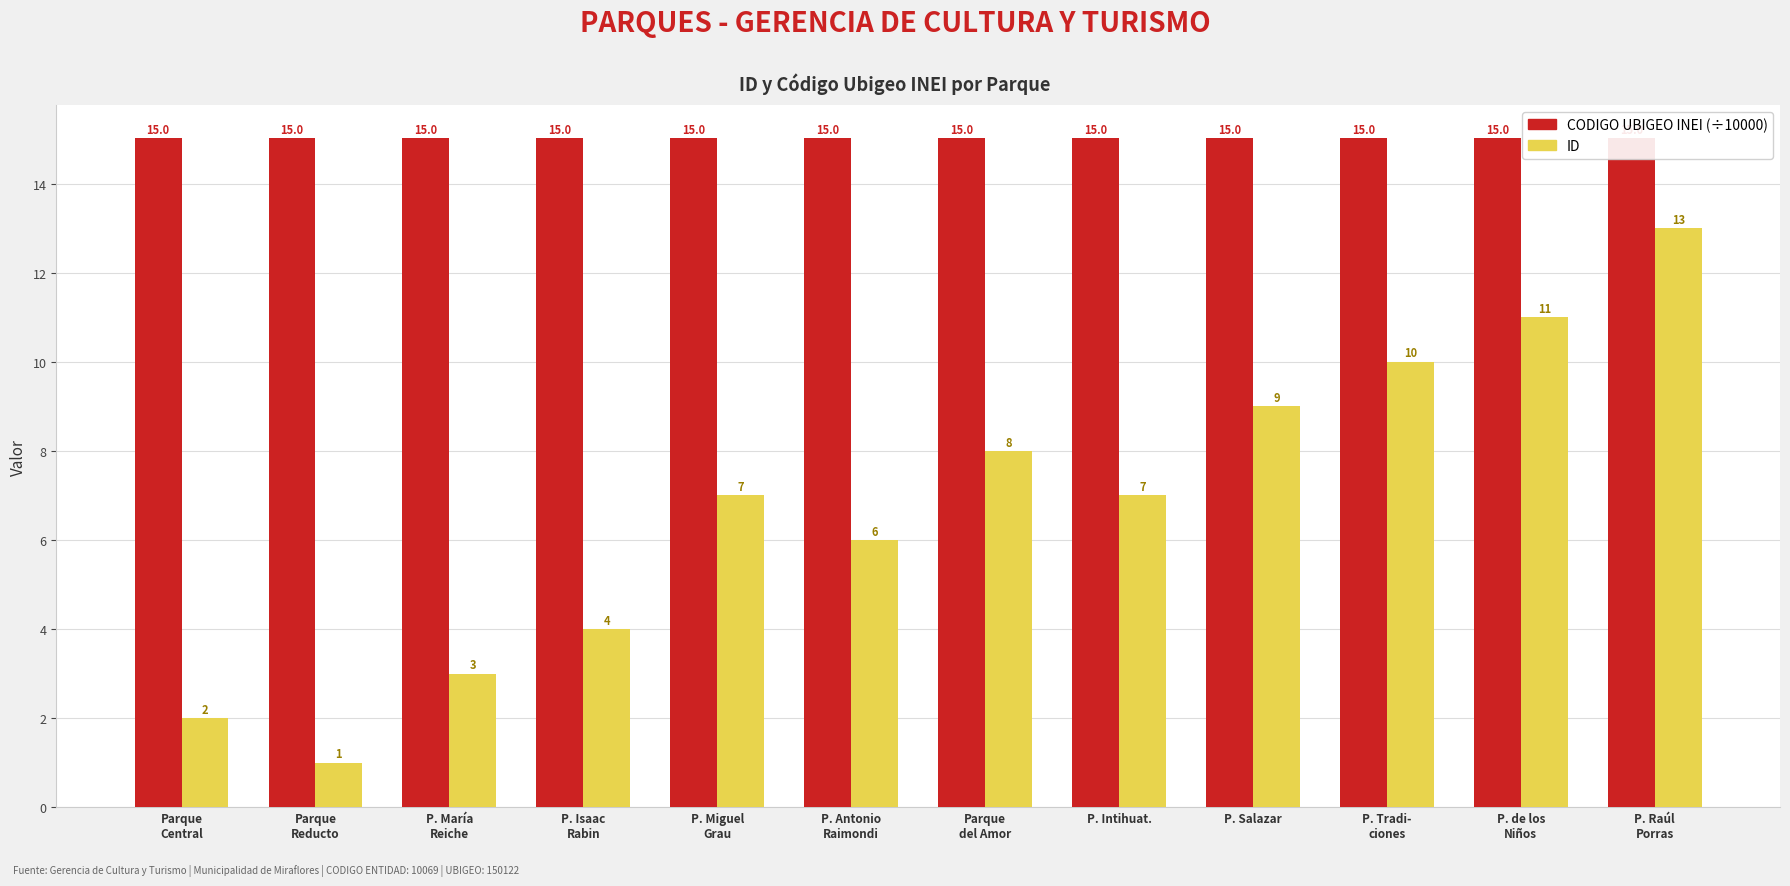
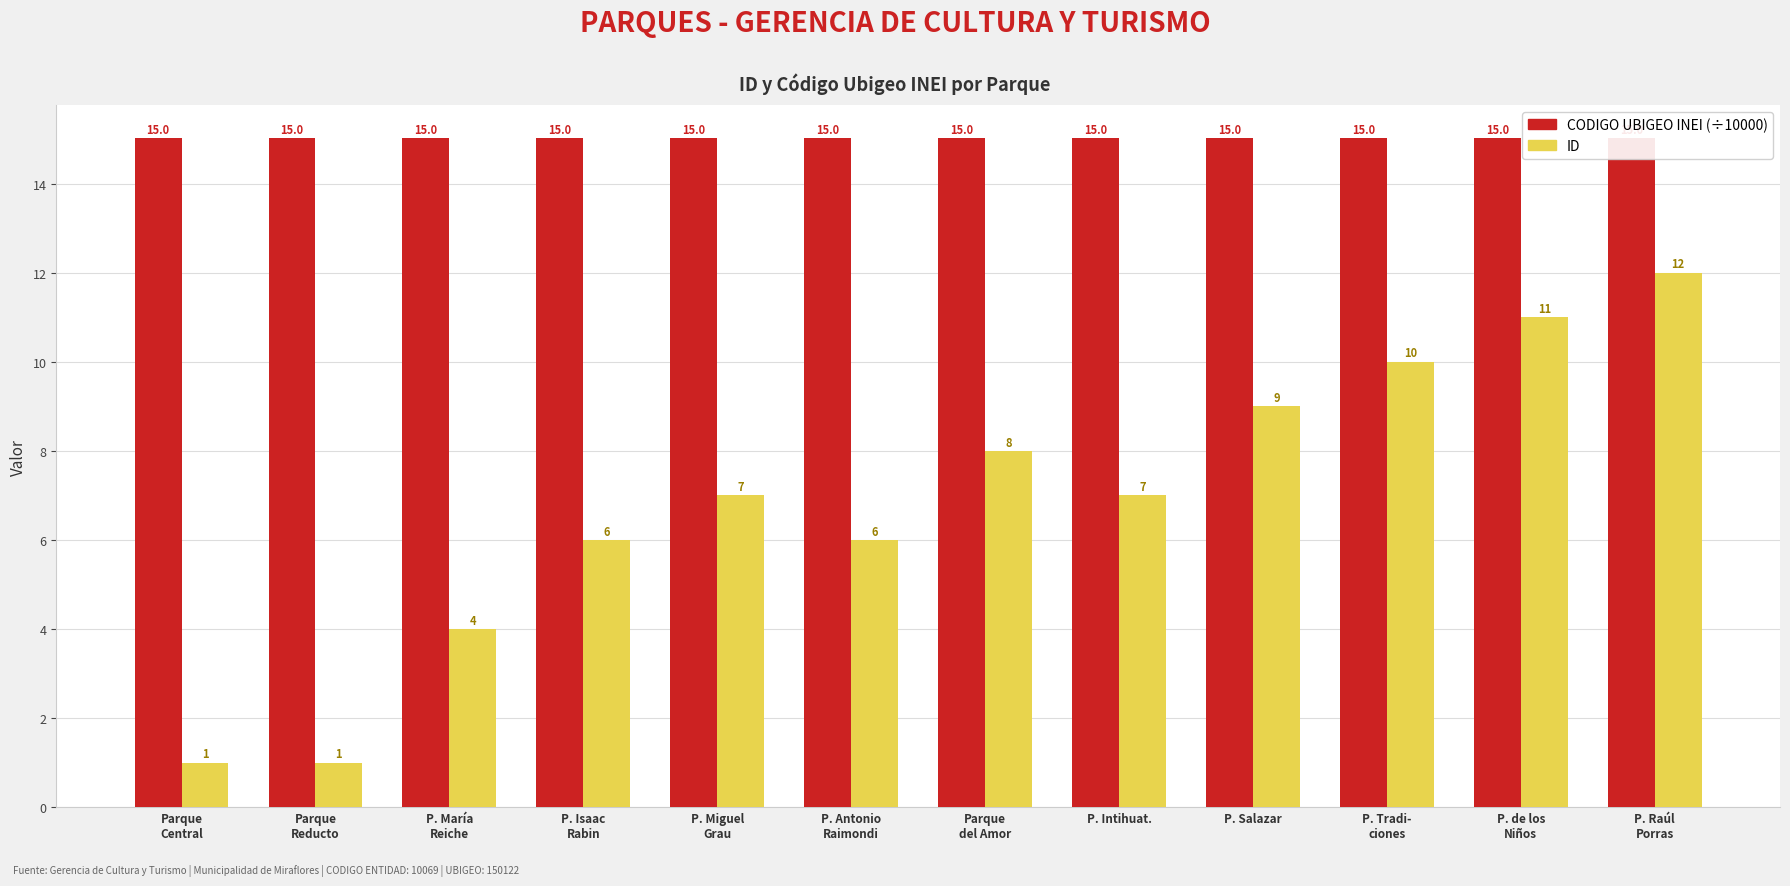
ID, Parque Central: 2 -> 1
ID, P. María Reiche: 3 -> 4
ID, P. Isaac Rabin: 4 -> 6
ID, P. Raúl Porras: 13 -> 12
